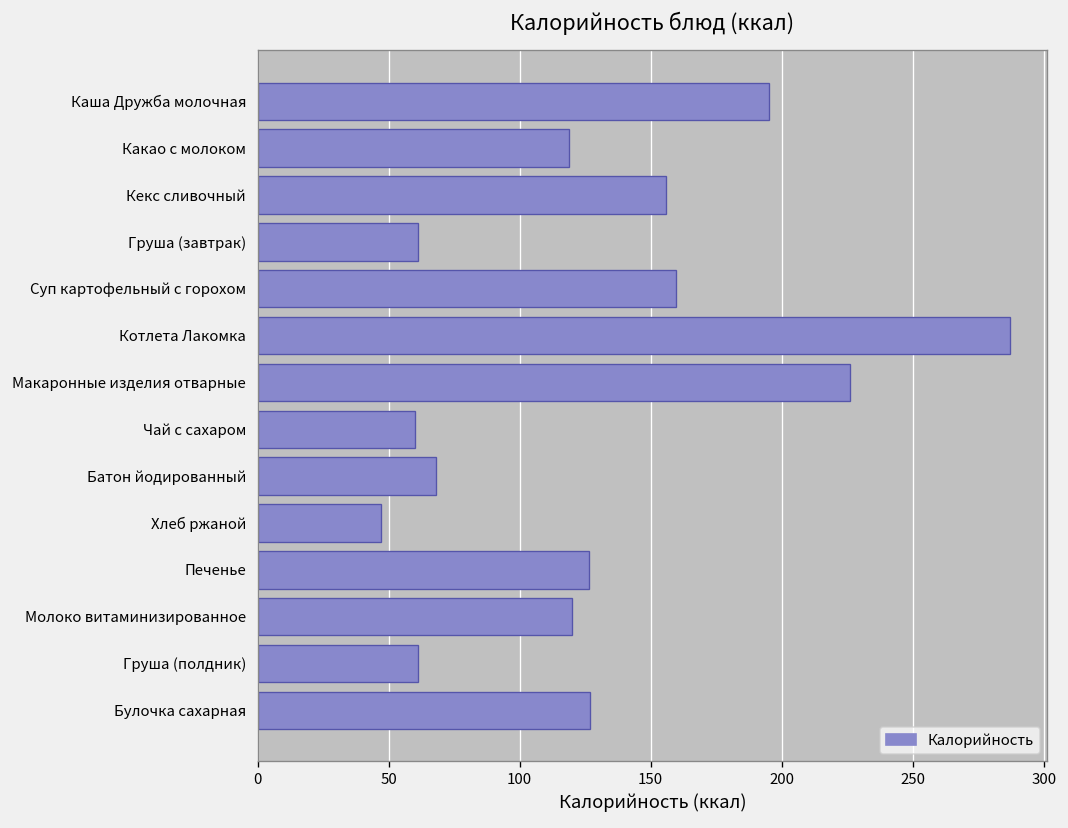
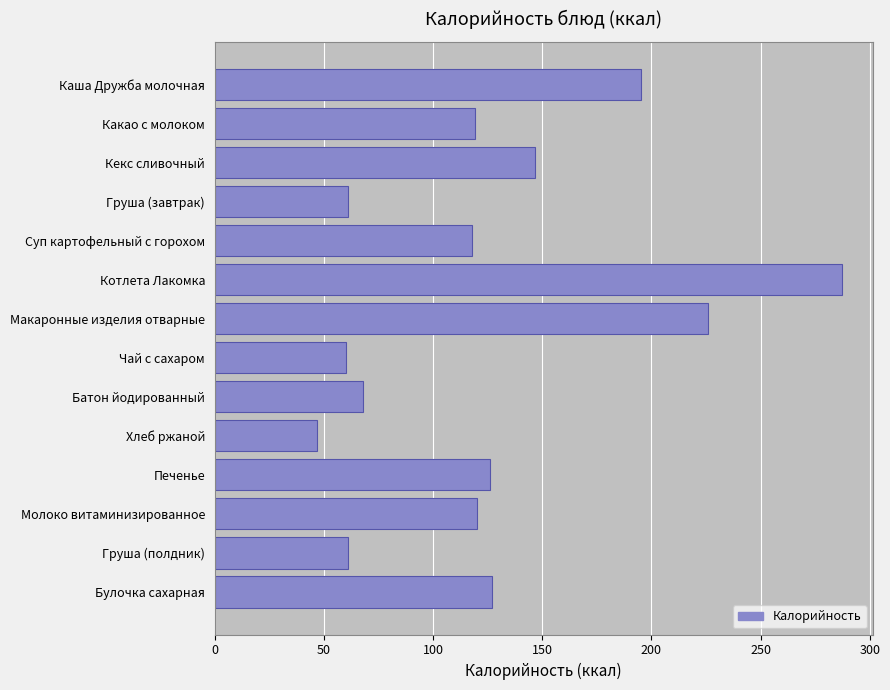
Кекс сливочный: 156 -> 147
Суп картофельный с горохом: 160 -> 118
